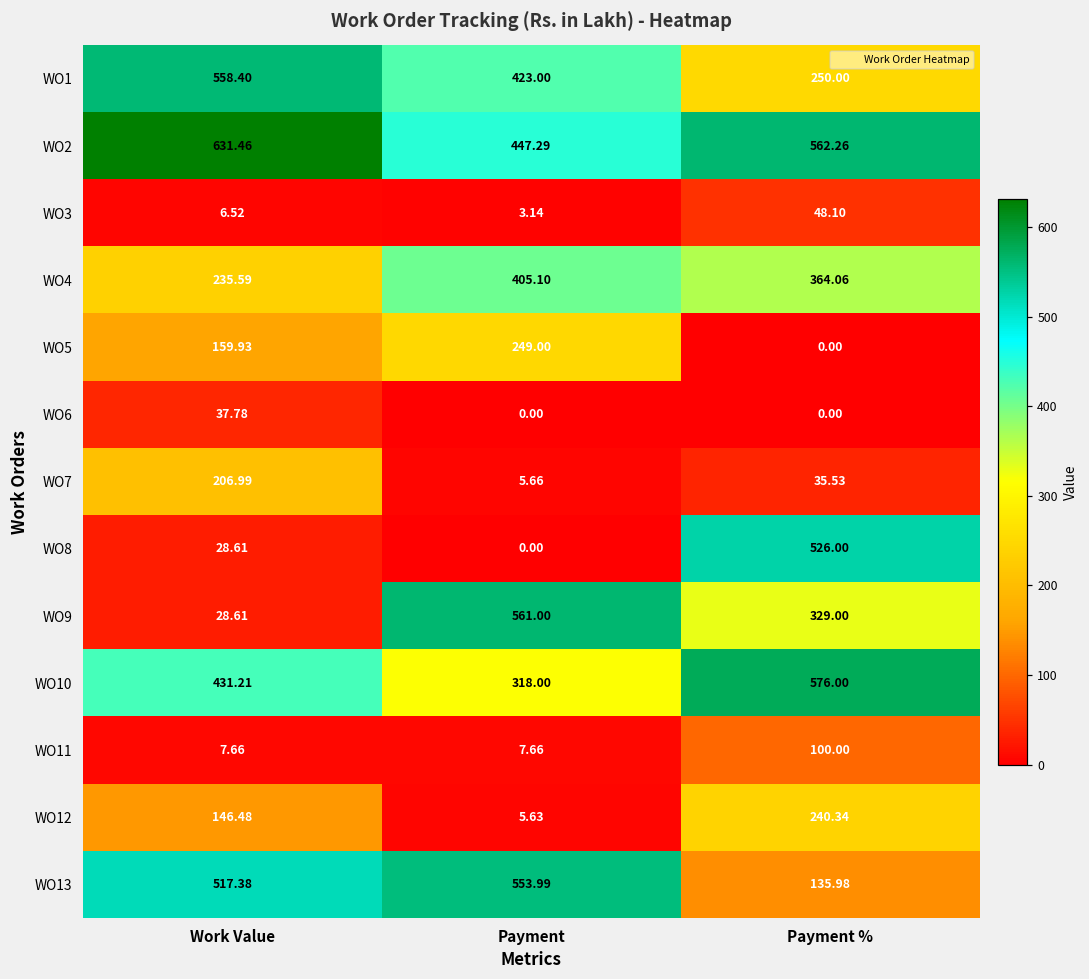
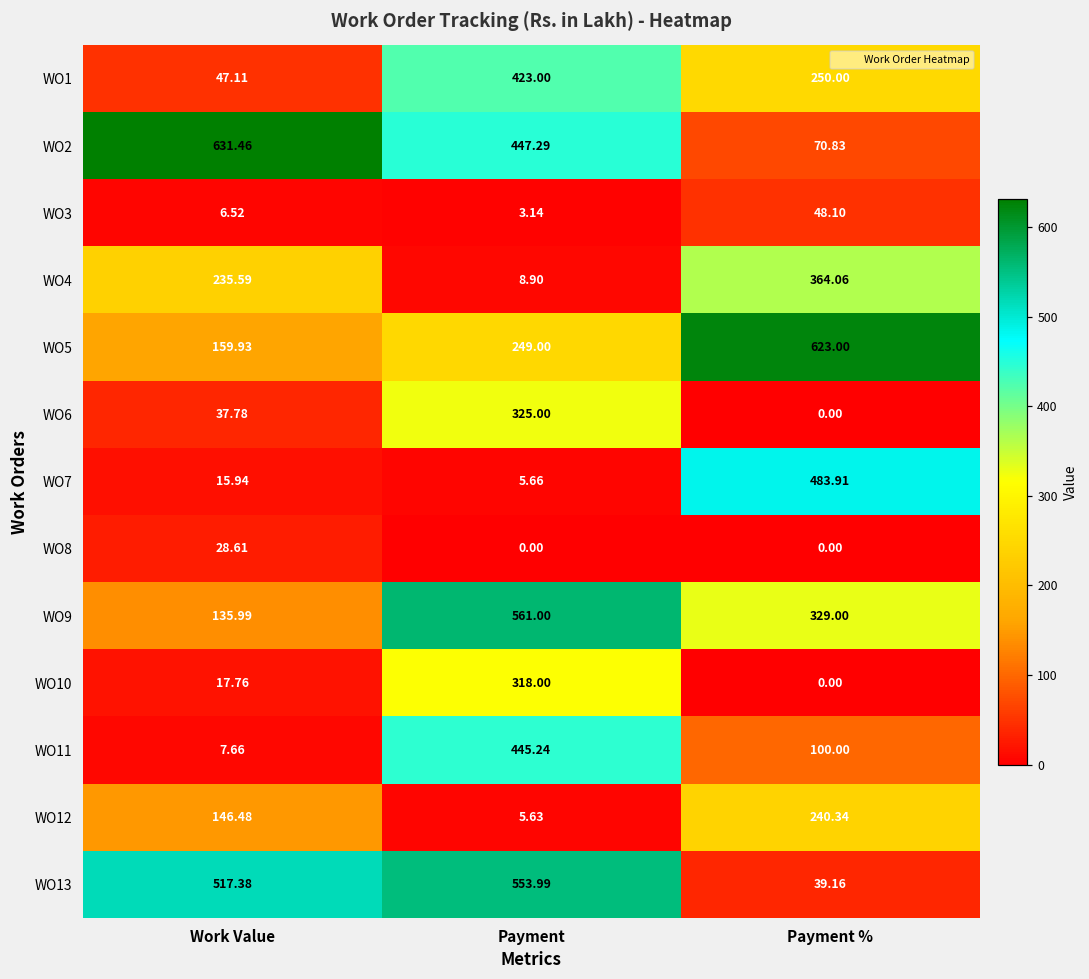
WO1, Work Value: 558.40 -> 47.11
WO2, Payment %: 562.26 -> 70.83
WO4, Payment: 405.10 -> 8.90
WO5, Payment %: 0.00 -> 623.00
WO6, Payment: 0.00 -> 325.00
WO7, Work Value: 206.99 -> 15.94
WO7, Payment %: 35.53 -> 483.91
WO8, Payment %: 526.00 -> 0.00
WO9, Work Value: 28.61 -> 135.99
WO10, Work Value: 431.21 -> 17.76
WO10, Payment %: 576.00 -> 0.00
WO11, Payment: 7.66 -> 445.24
WO13, Payment %: 135.98 -> 39.16
